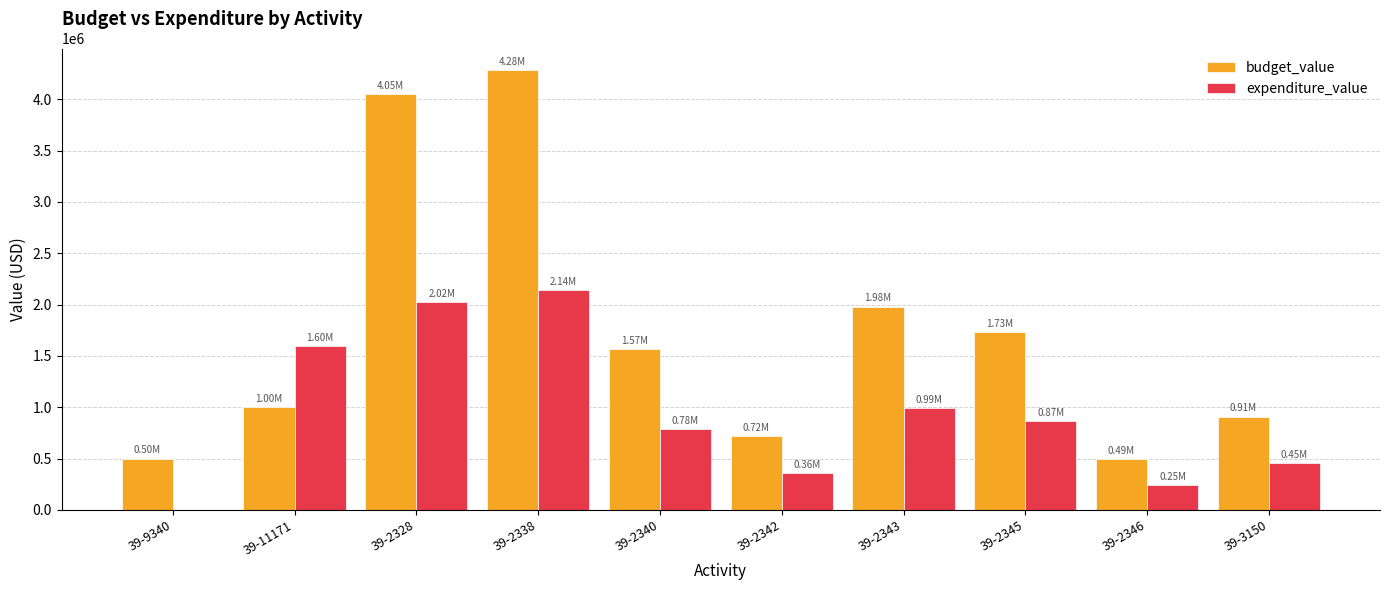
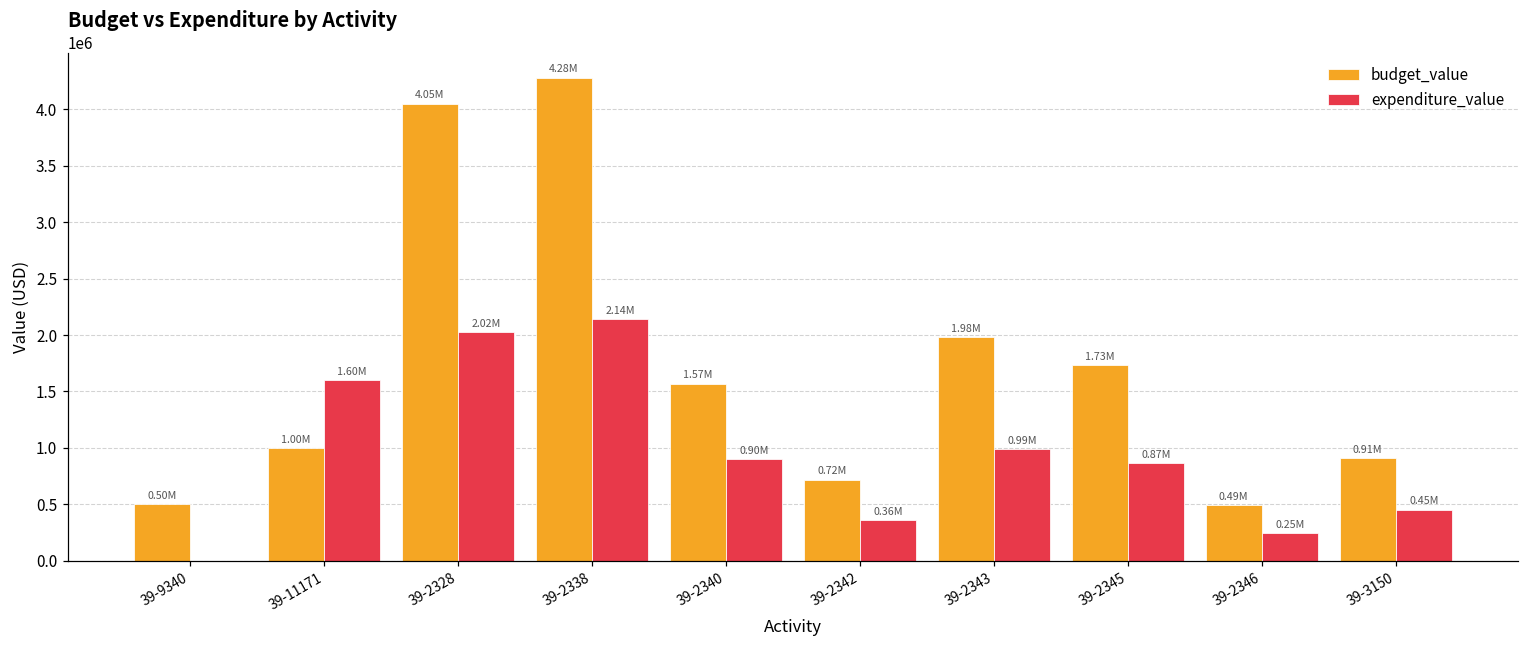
expenditure_value, 39-2340: 0.78M -> 0.90M
